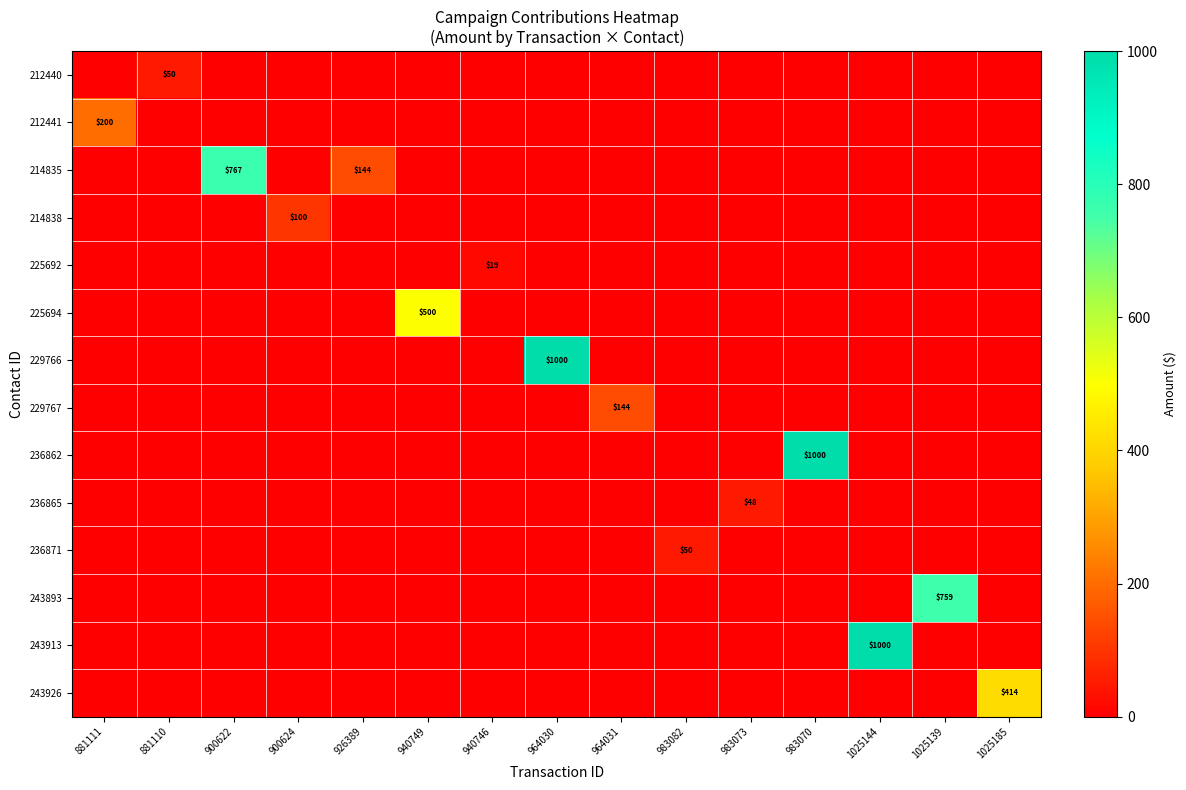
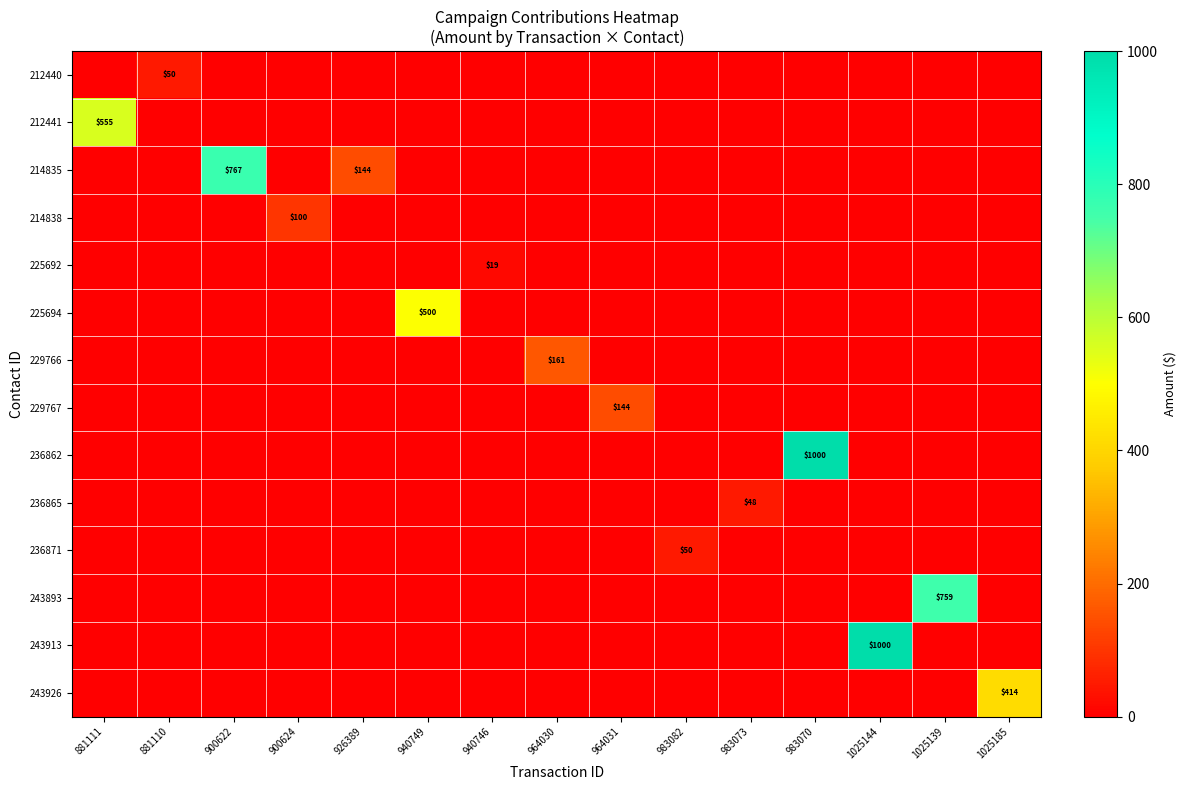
212441, 881111: $200 -> $555
229766, 964030: $1000 -> $161
